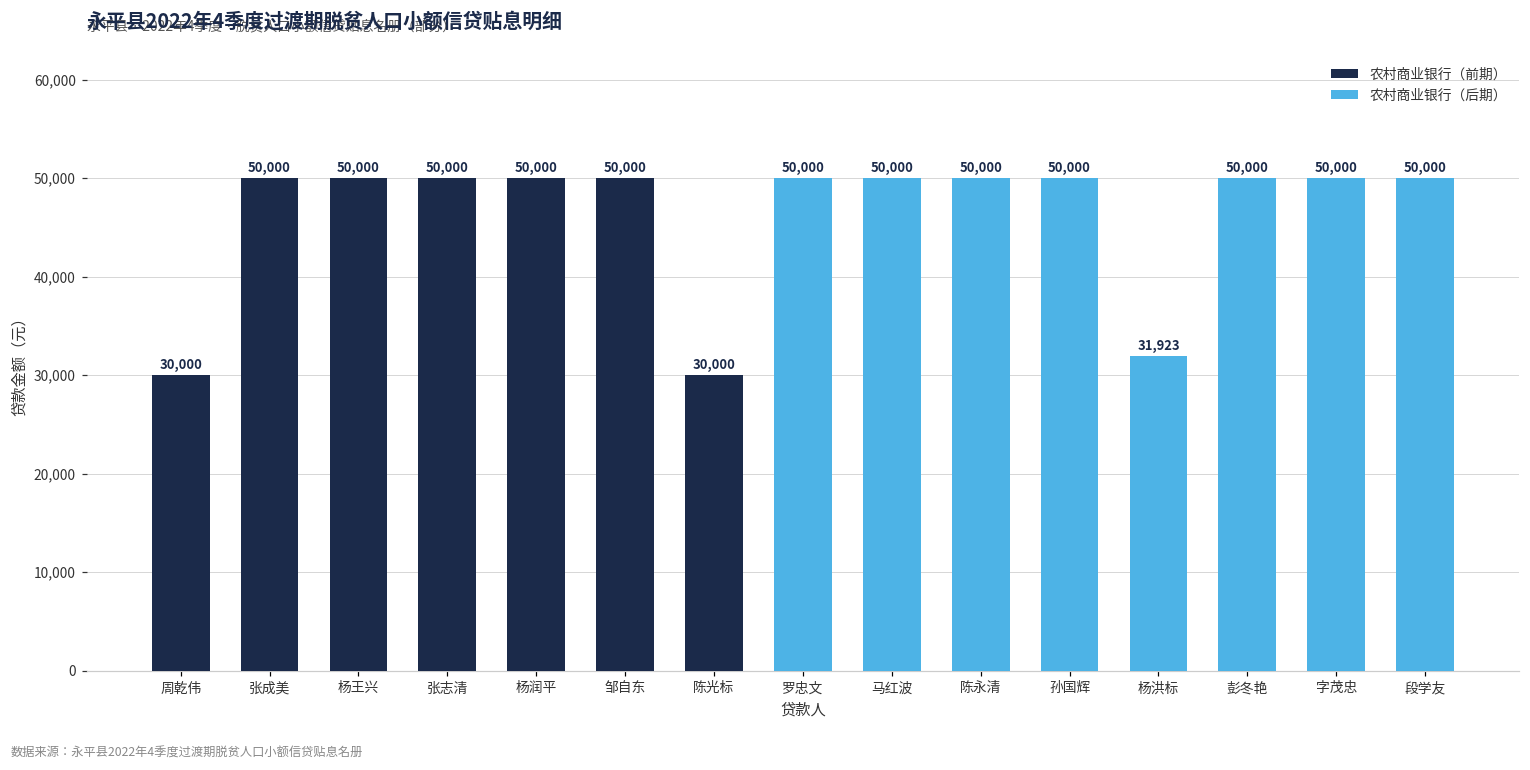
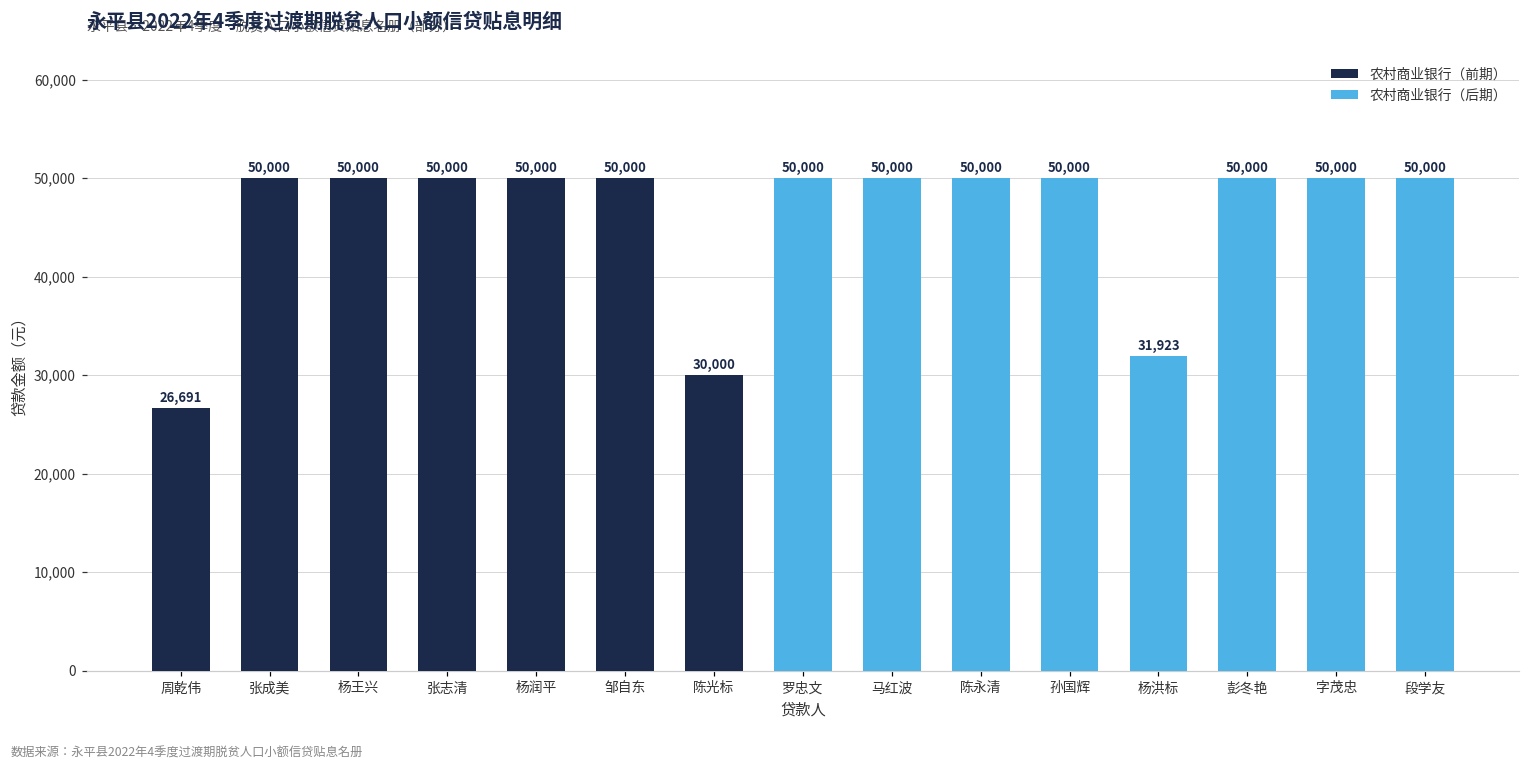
农村商业银行（前期）, 周乾伟: 30,000 -> 26,691
